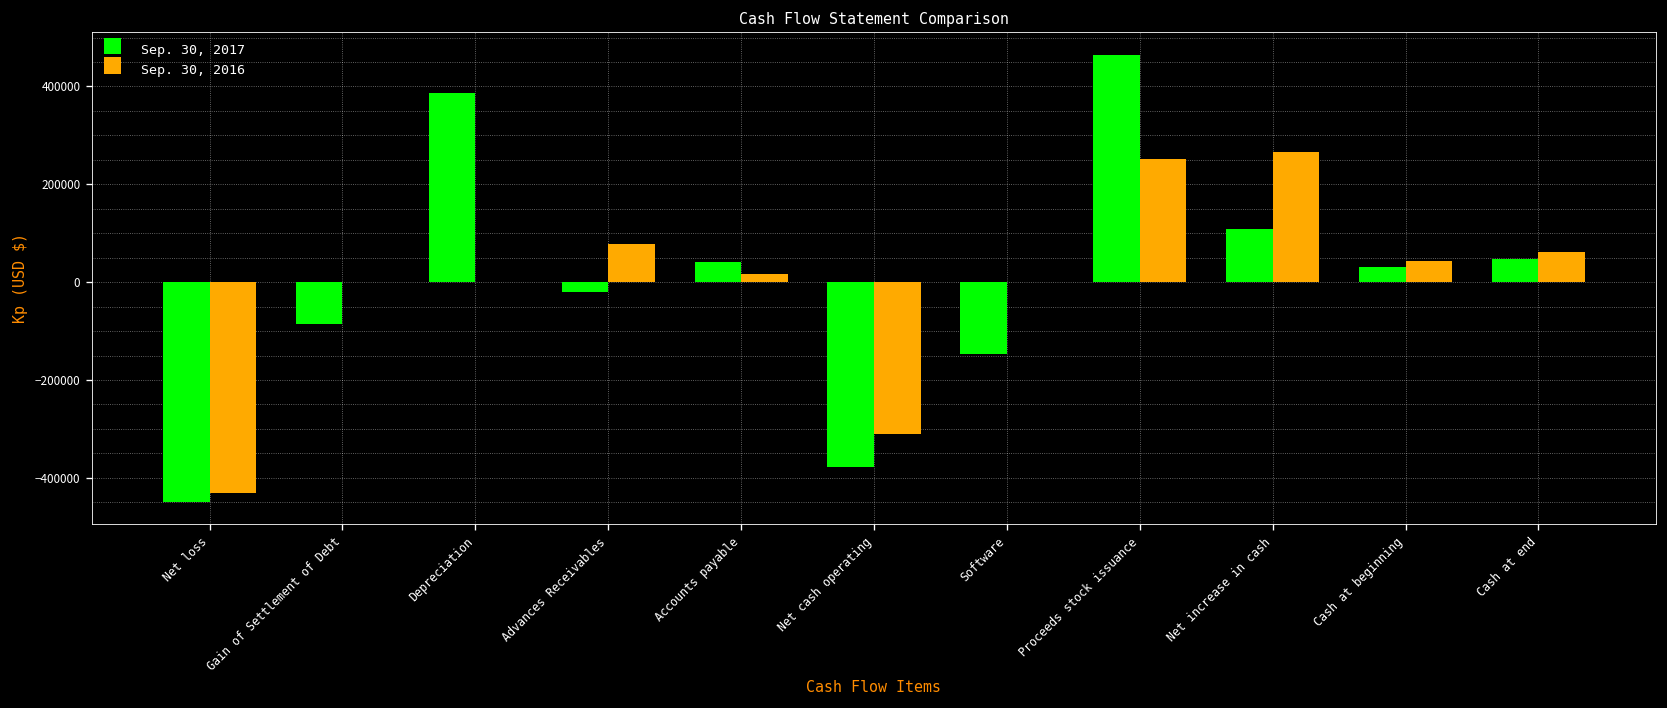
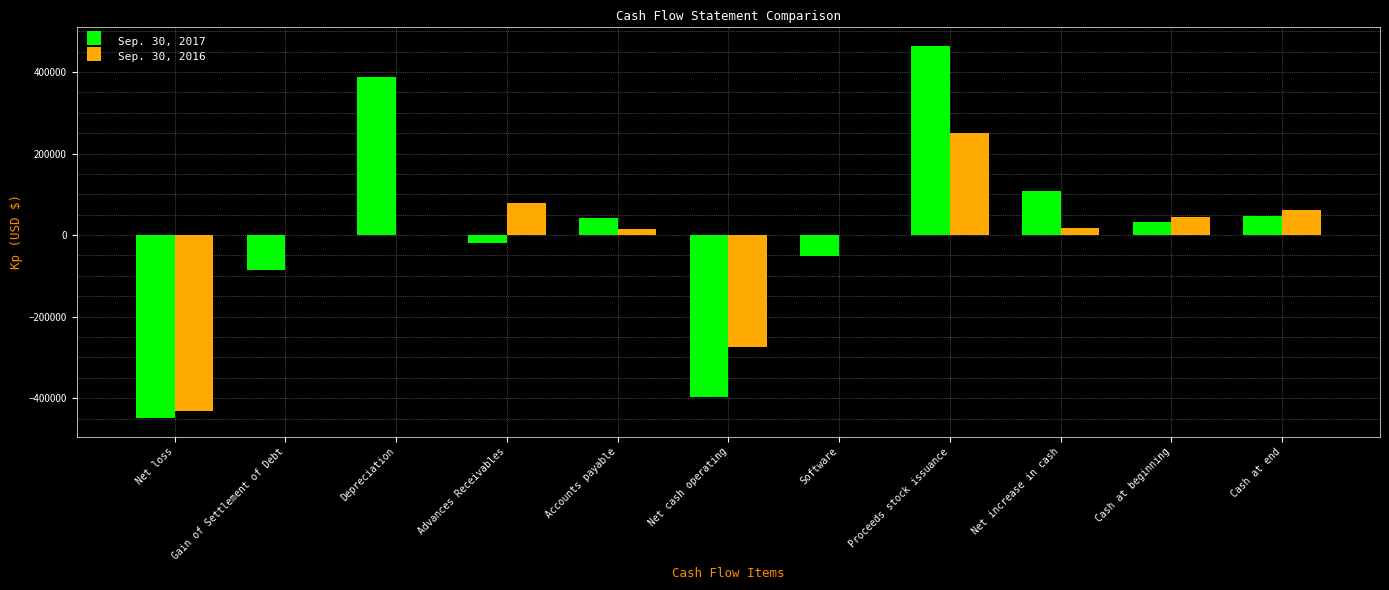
Sep. 30, 2017, Net cash operating: -380000 -> -400000
Sep. 30, 2016, Net cash operating: -310000 -> -270000
Sep. 30, 2017, Software: -150000 -> -50000
Sep. 30, 2016, Net increase in cash: 270000 -> 20000
